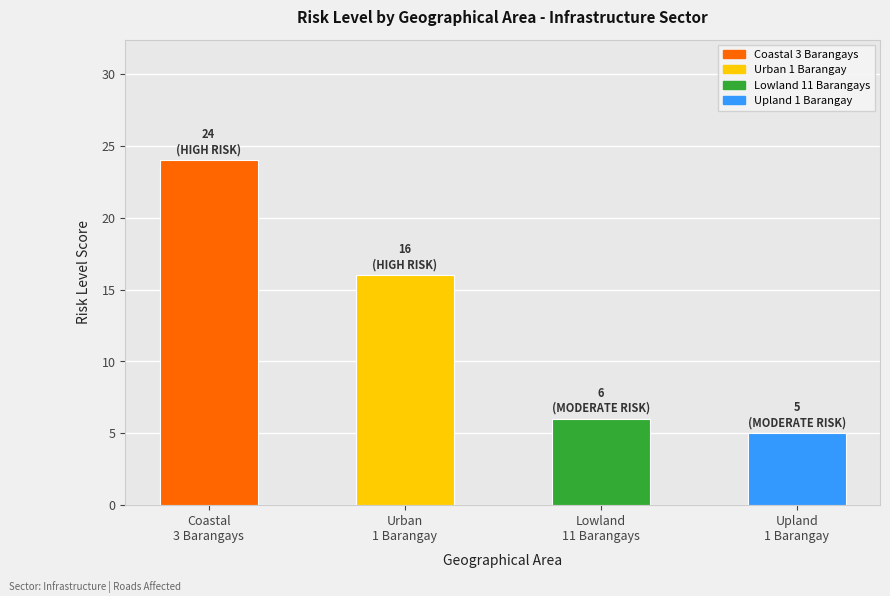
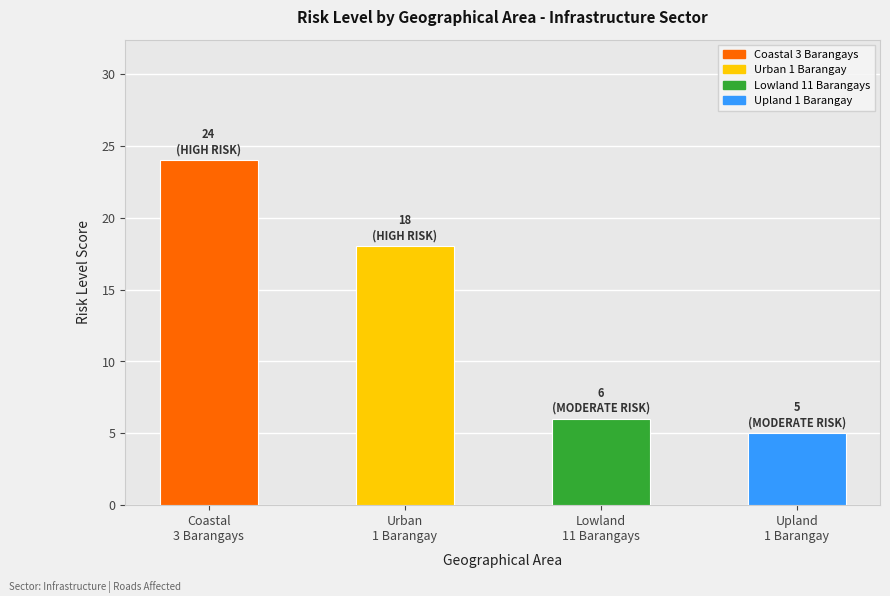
Urban 1 Barangay: 16 -> 18
